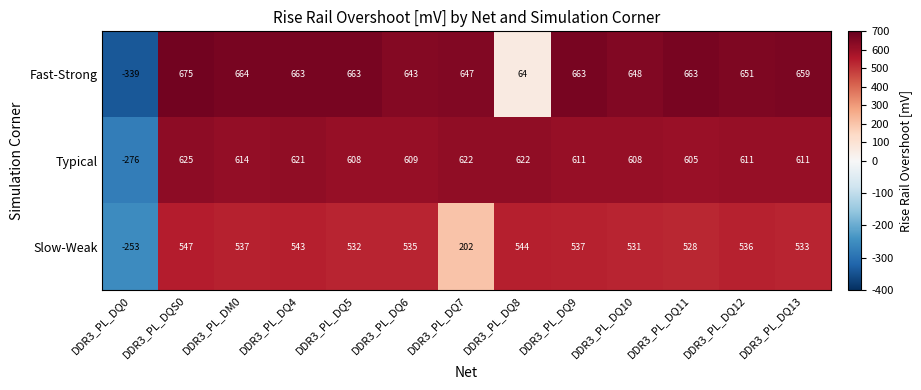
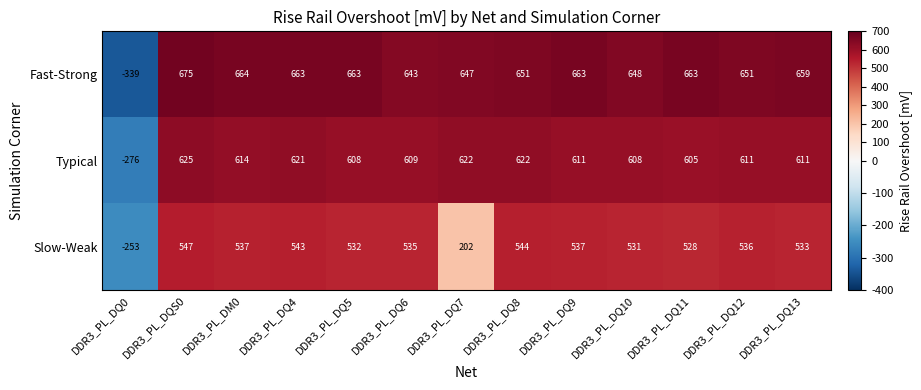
Fast-Strong, DDR3_PL_DQ8: 64 -> 651
